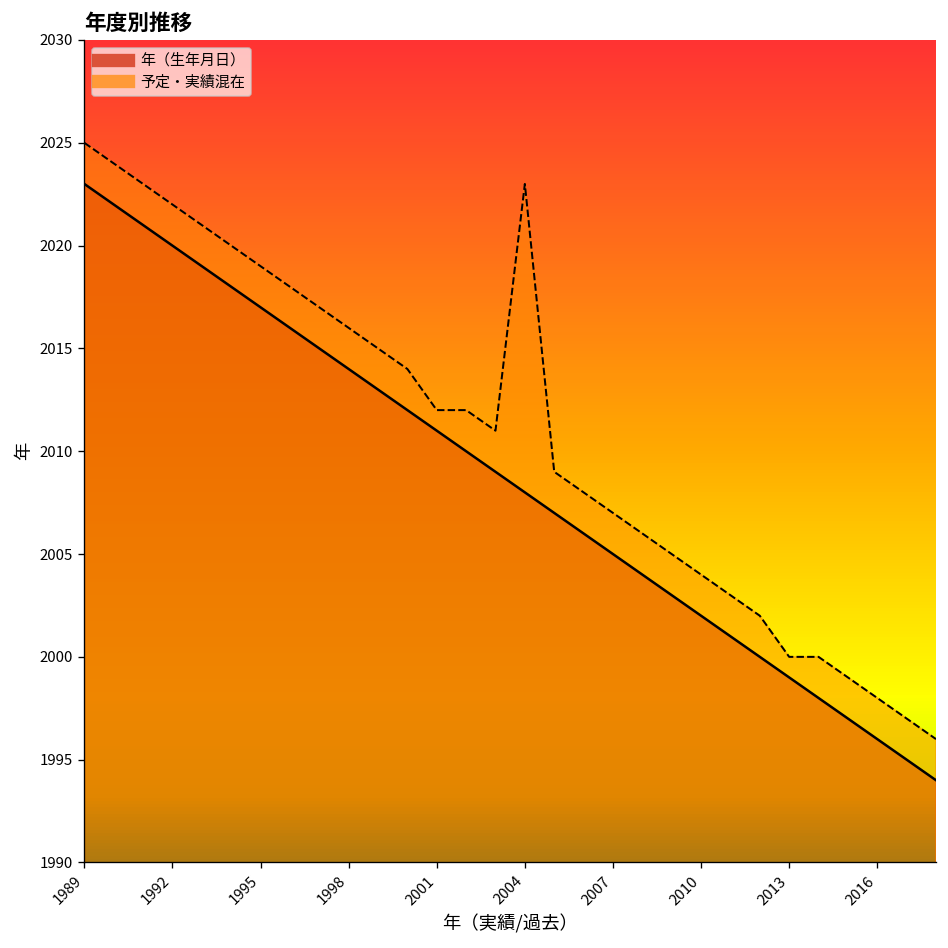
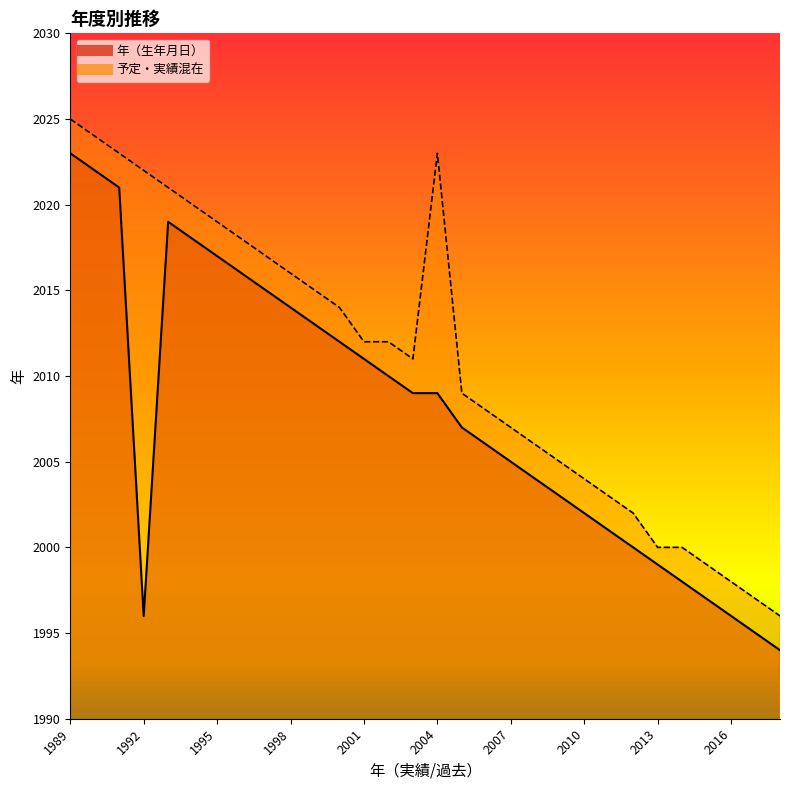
年（生年月日）, 1992: 2020 -> 1996
年（生年月日）, 2004: 2008 -> 2009
